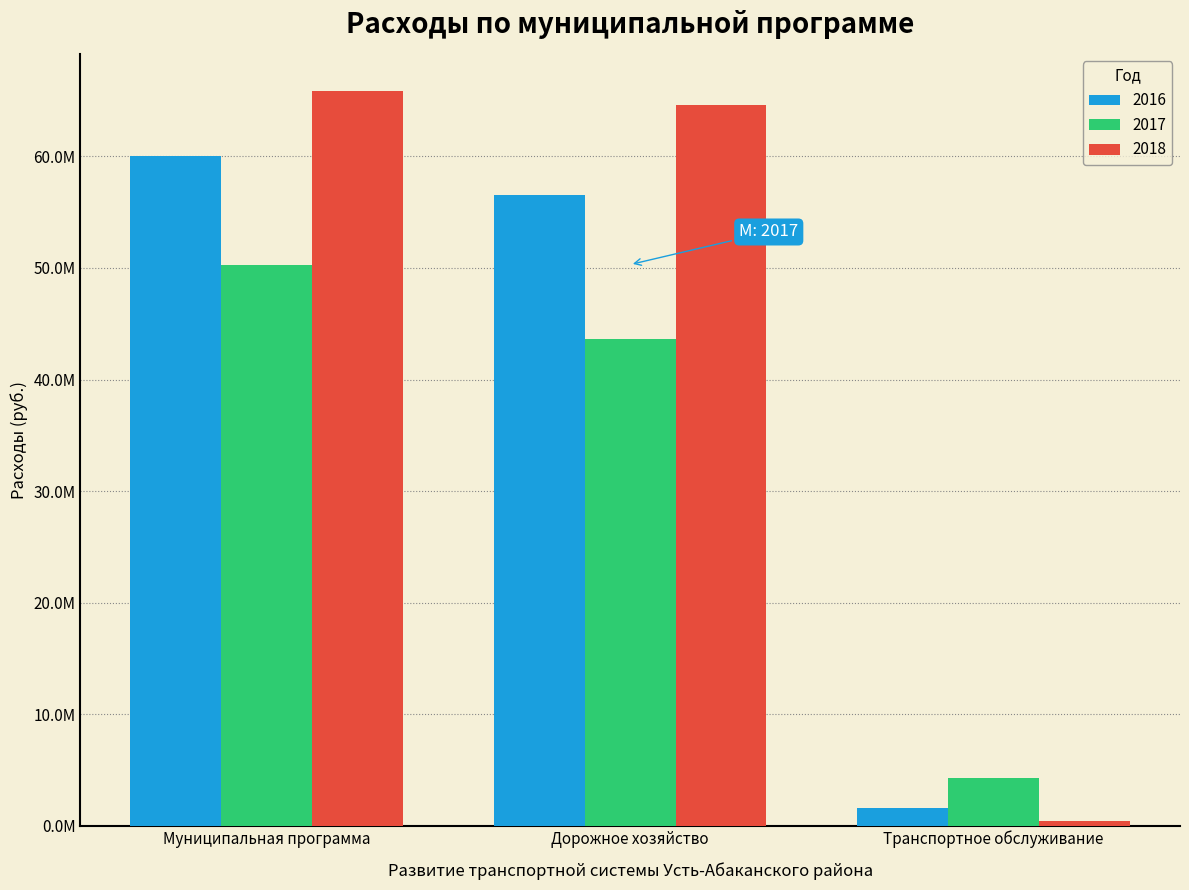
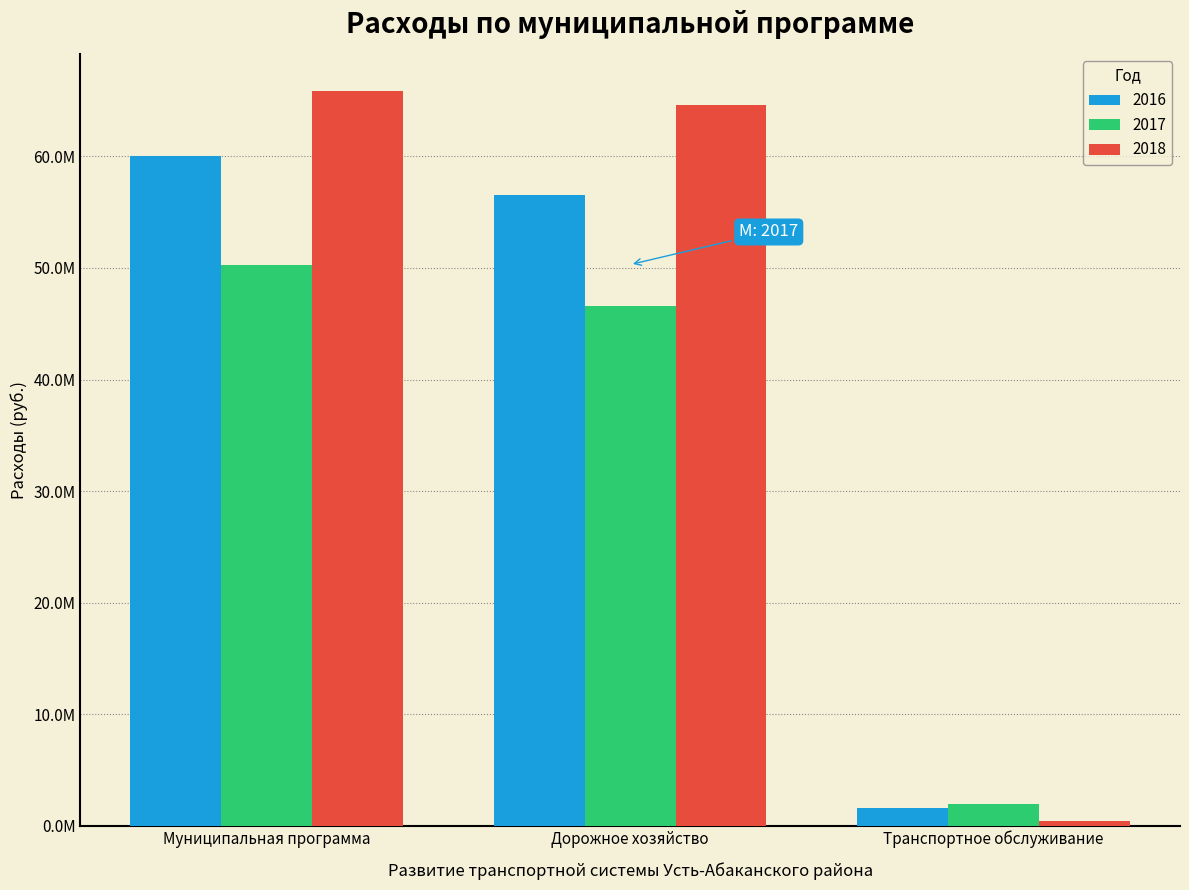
2017, Дорожное хозяйство: 43700000 -> 46600000
2017, Транспортное обслуживание: 4300000 -> 2000000
